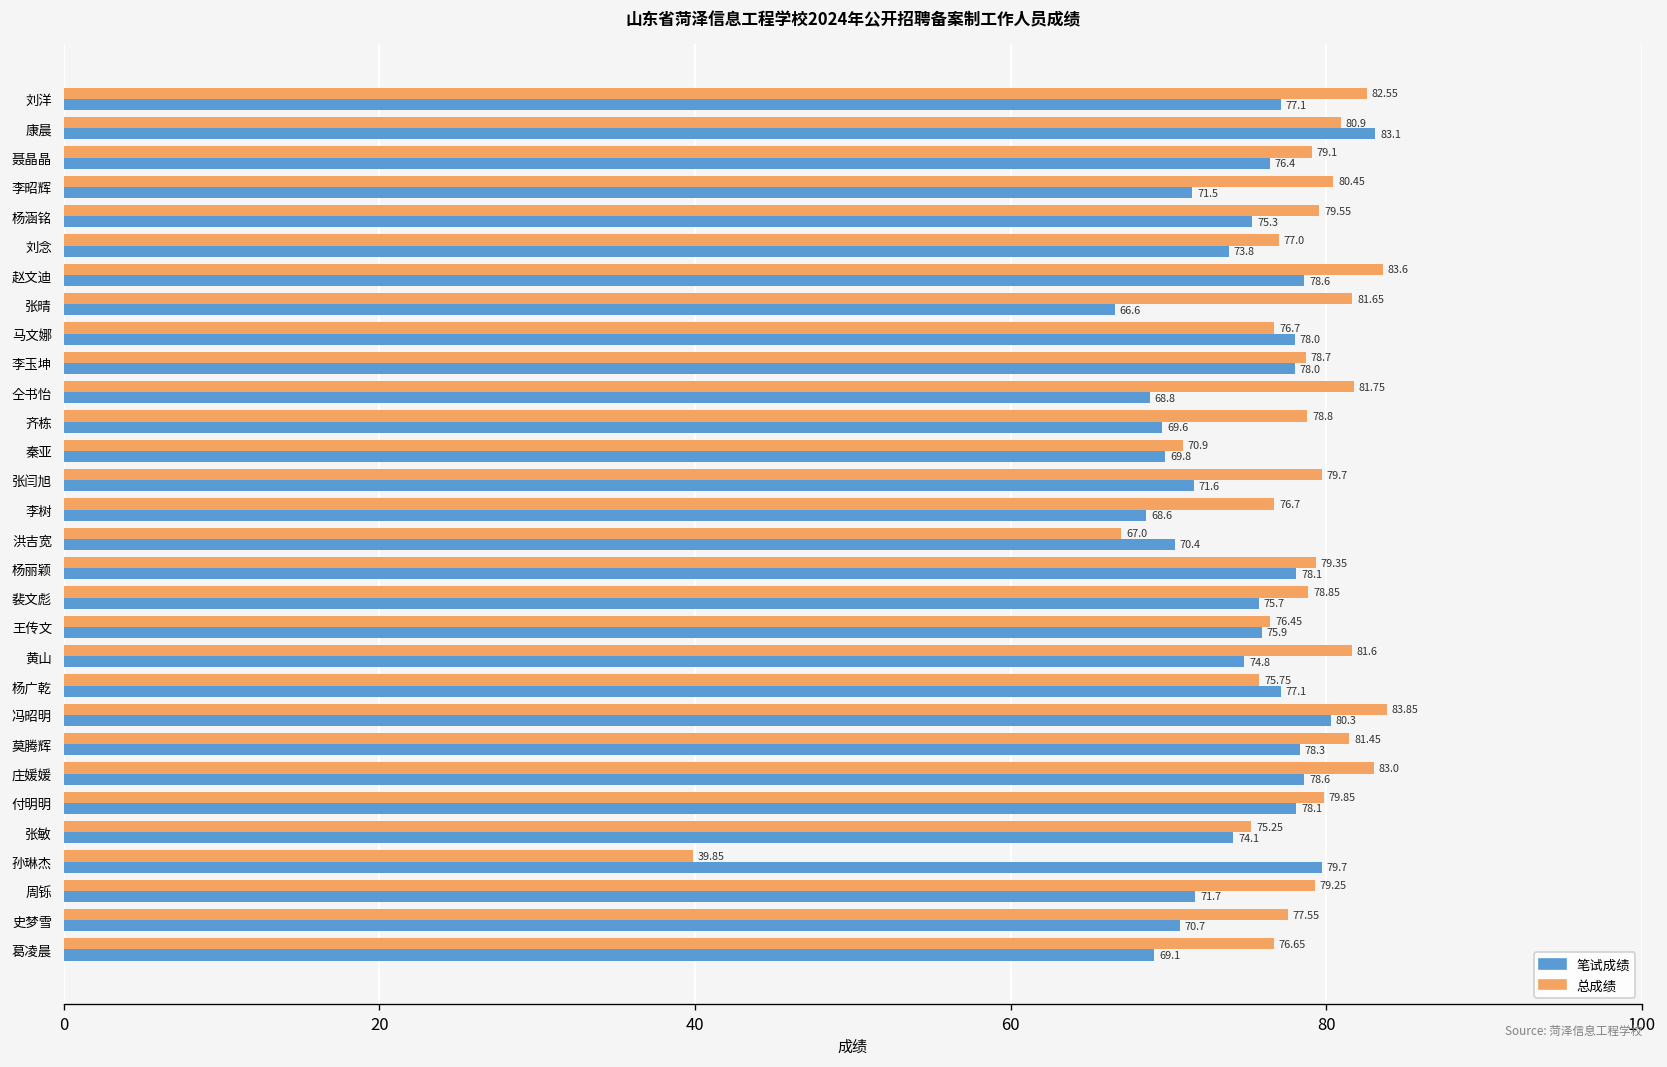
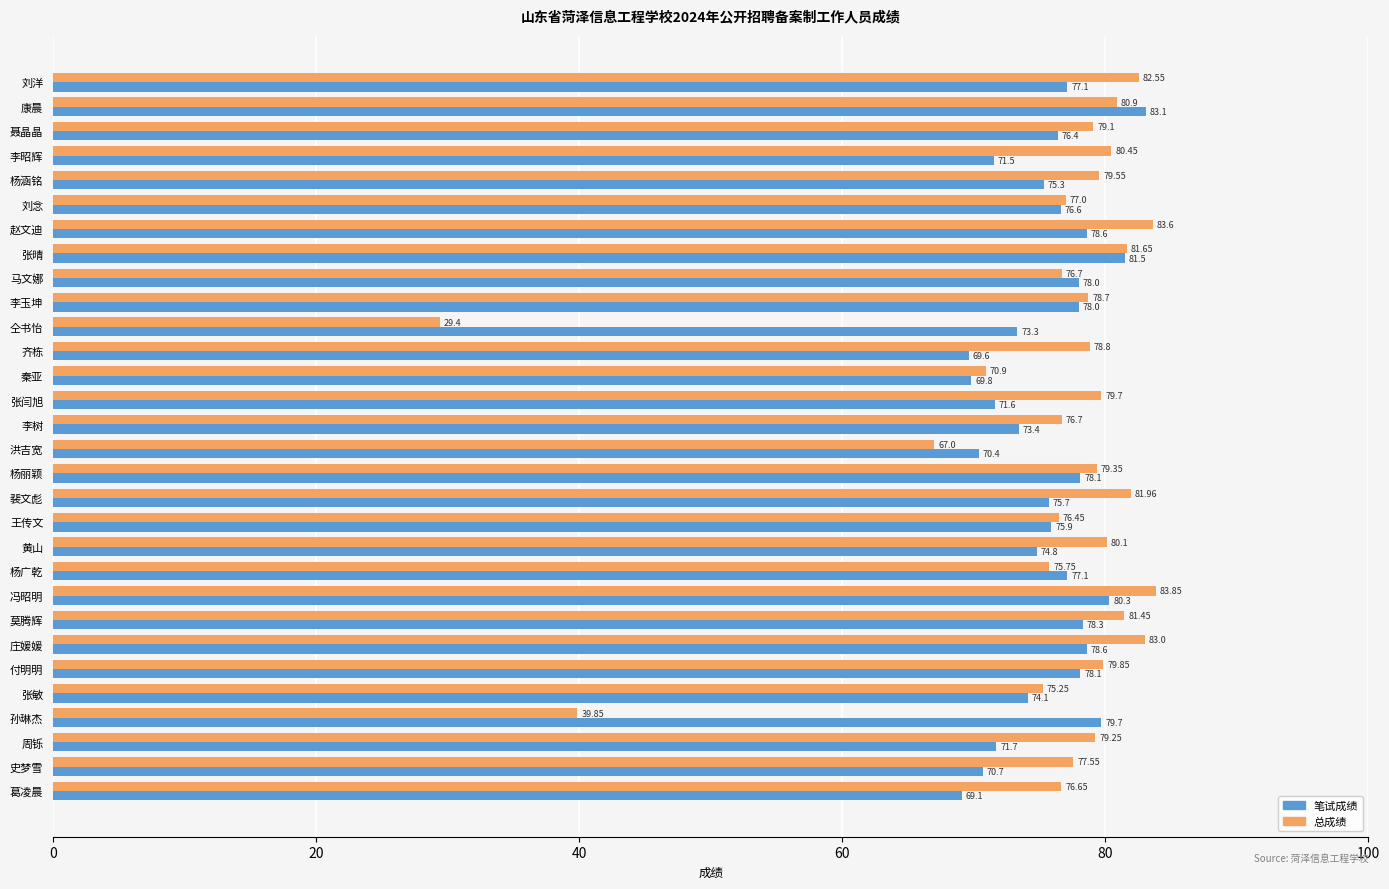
笔试成绩, 刘念: 73.8 -> 76.6
笔试成绩, 张晴: 66.6 -> 81.5
总成绩, 仝书怡: 81.75 -> 29.4
笔试成绩, 仝书怡: 68.8 -> 73.3
笔试成绩, 李树: 68.6 -> 73.4
总成绩, 裴文彪: 78.85 -> 81.96
总成绩, 黄山: 81.6 -> 80.1
